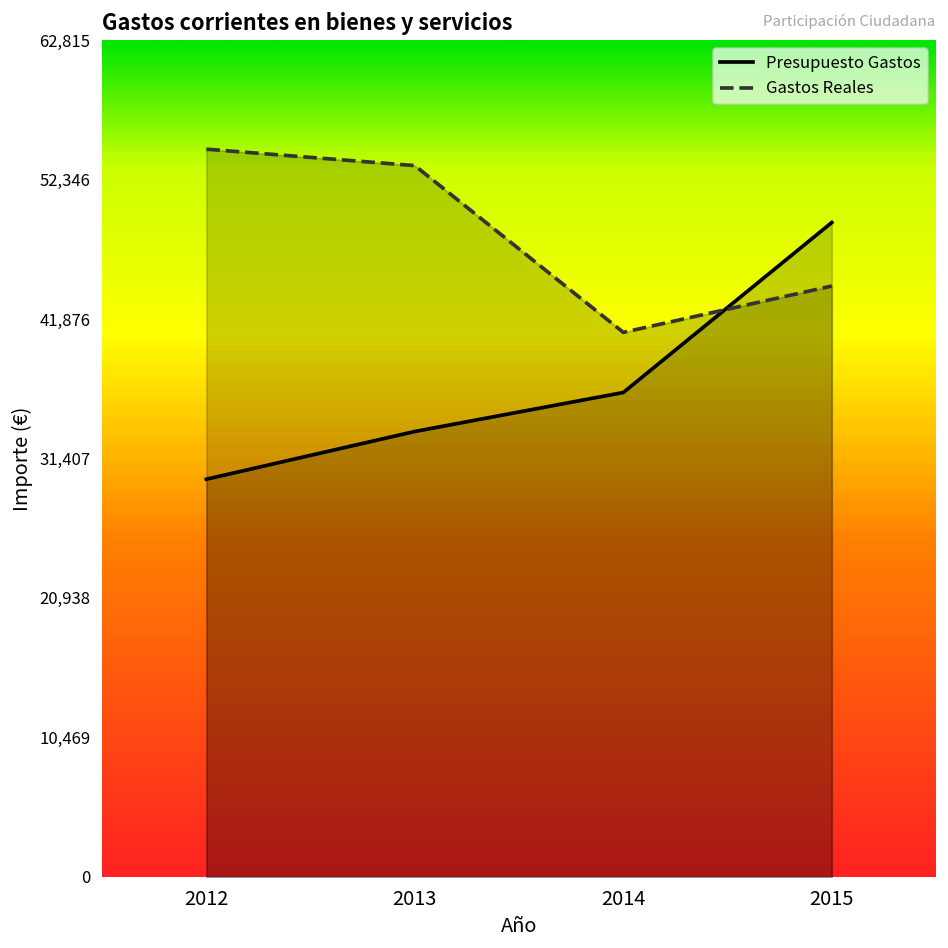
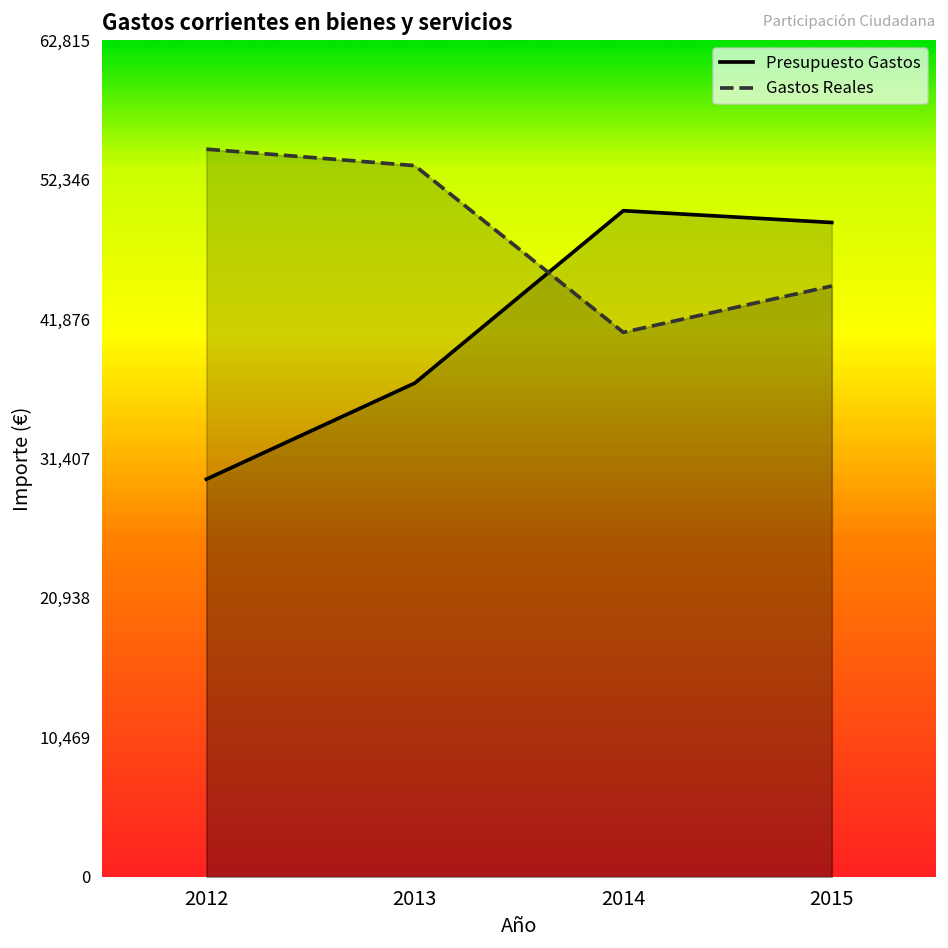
Presupuesto Gastos, 2013: 33,400 -> 37,100
Presupuesto Gastos, 2014: 36,400 -> 50,000
